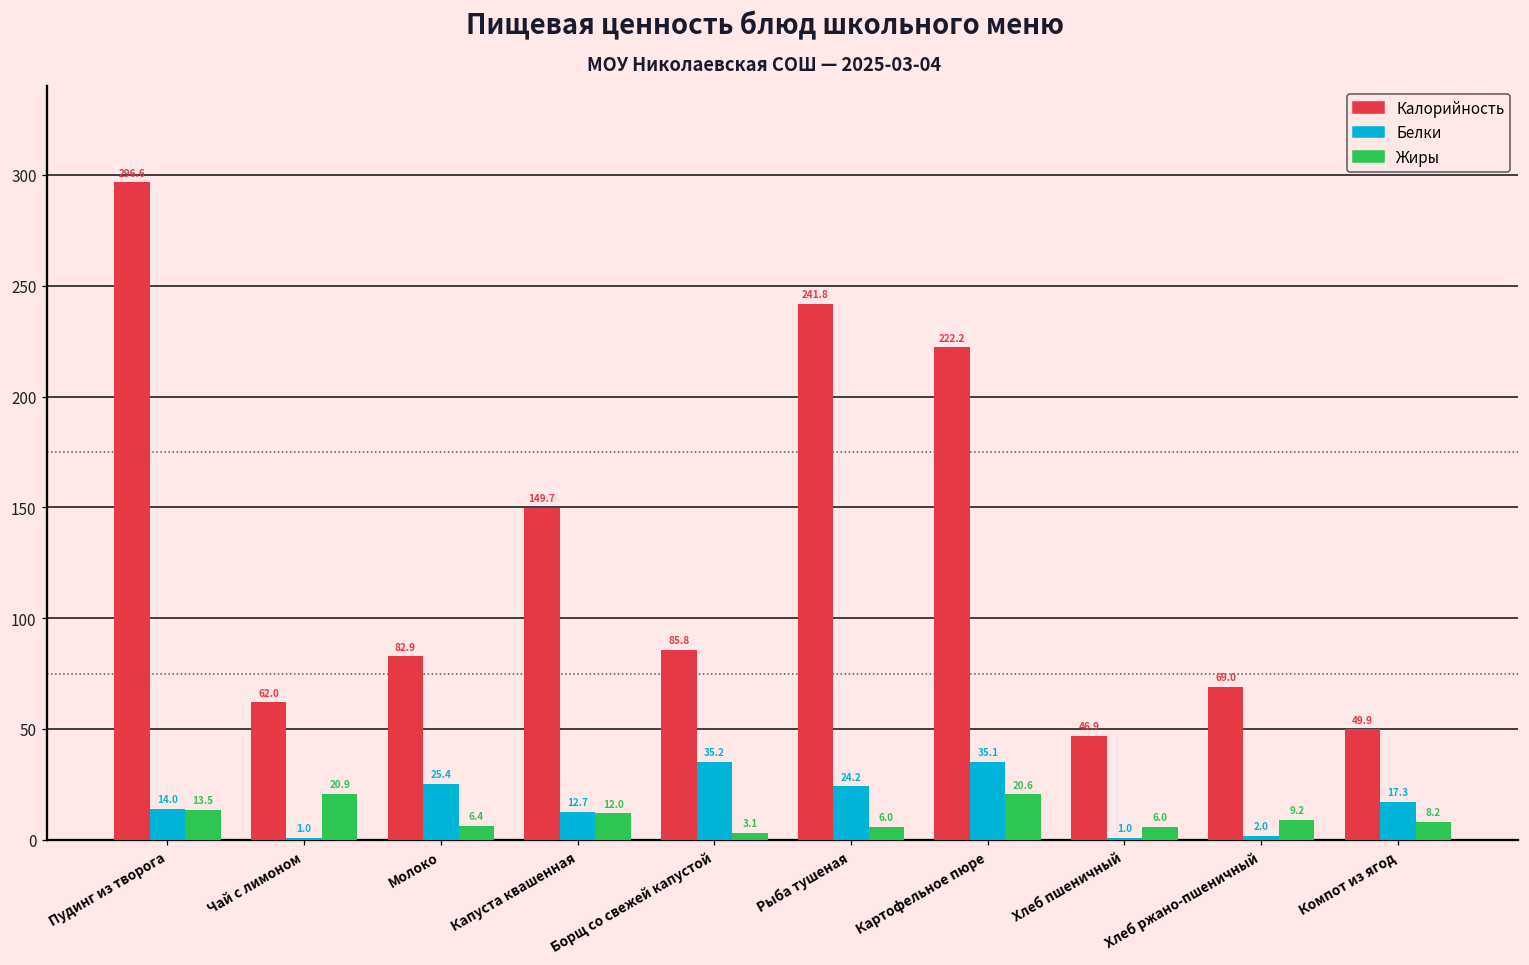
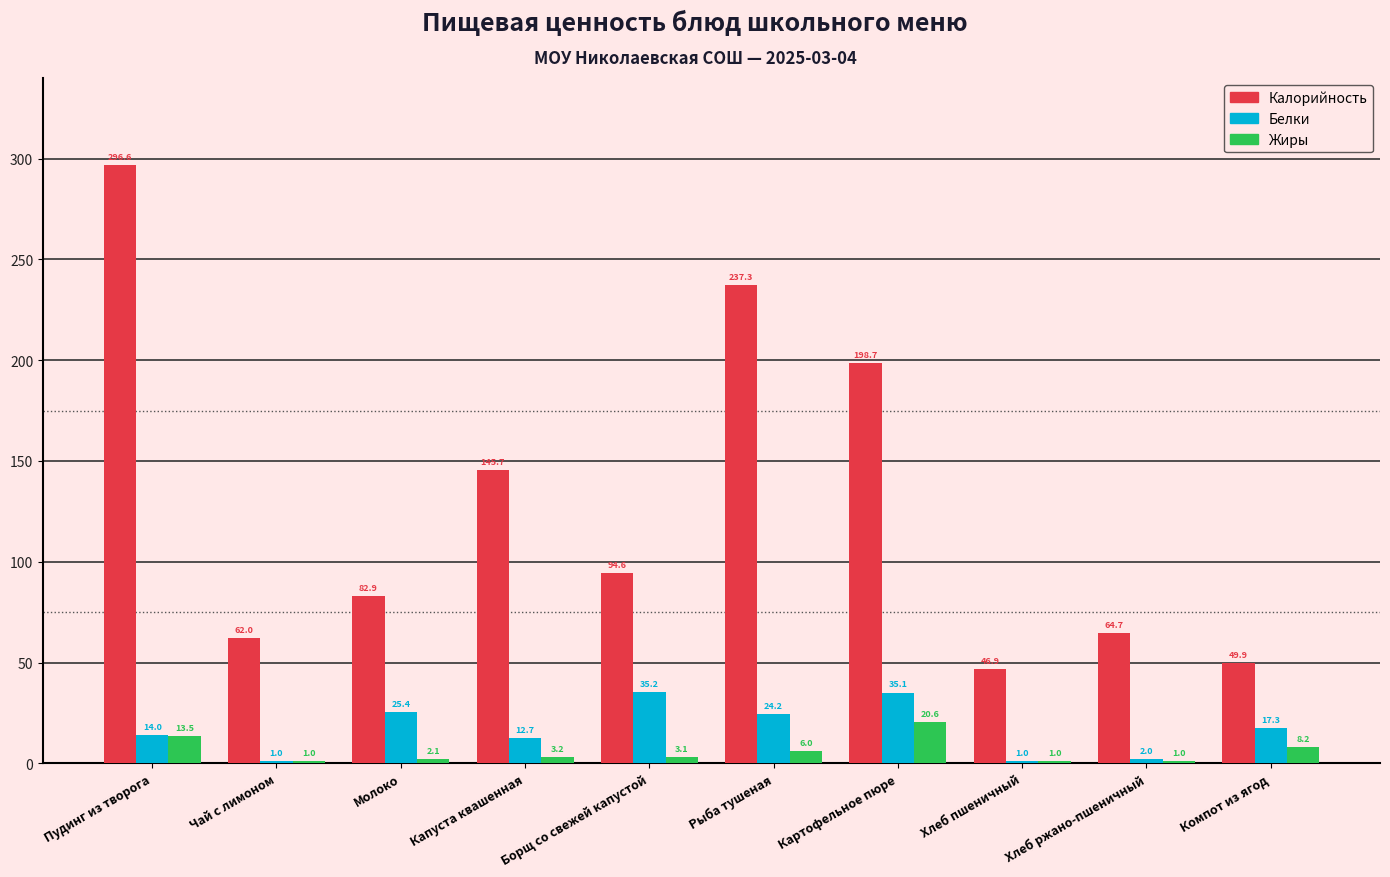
Жиры, Чай с лимоном: 20.9 -> 1.0
Жиры, Молоко: 6.4 -> 2.1
Калорийность, Капуста квашенная: 149.7 -> 145.7
Жиры, Капуста квашенная: 12.0 -> 3.2
Калорийность, Борщ со свежей капустой: 85.8 -> 94.6
Калорийность, Рыба тушеная: 241.8 -> 237.3
Калорийность, Картофельное пюре: 222.2 -> 198.7
Жиры, Хлеб пшеничный: 6.0 -> 1.0
Калорийность, Хлеб ржано-пшеничный: 69.0 -> 64.7
Жиры, Хлеб ржано-пшеничный: 9.2 -> 1.0
